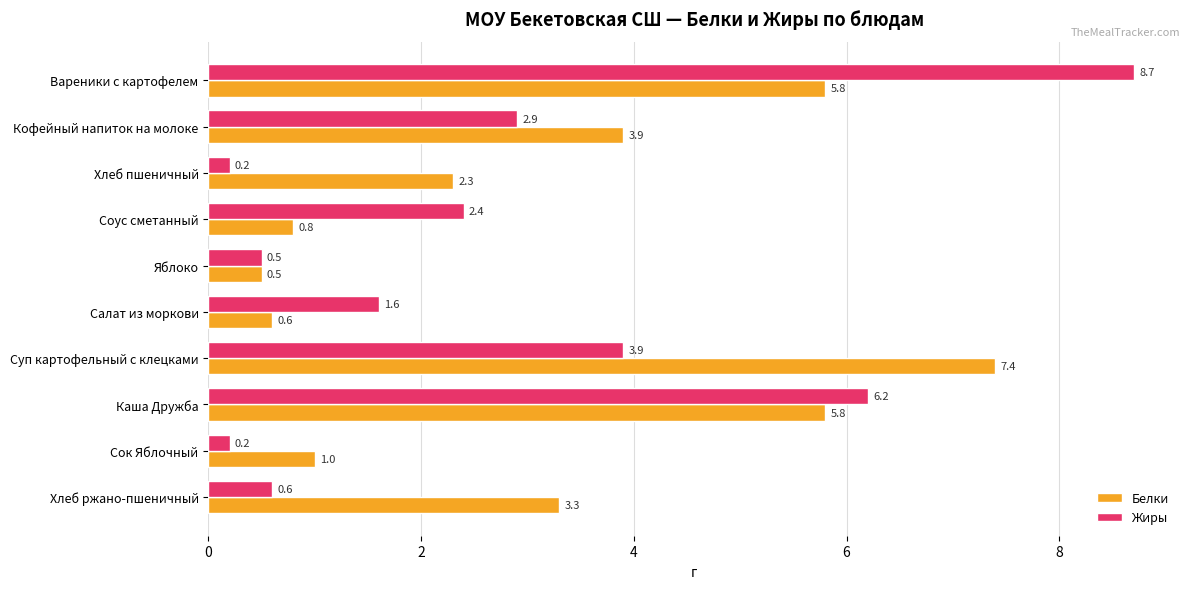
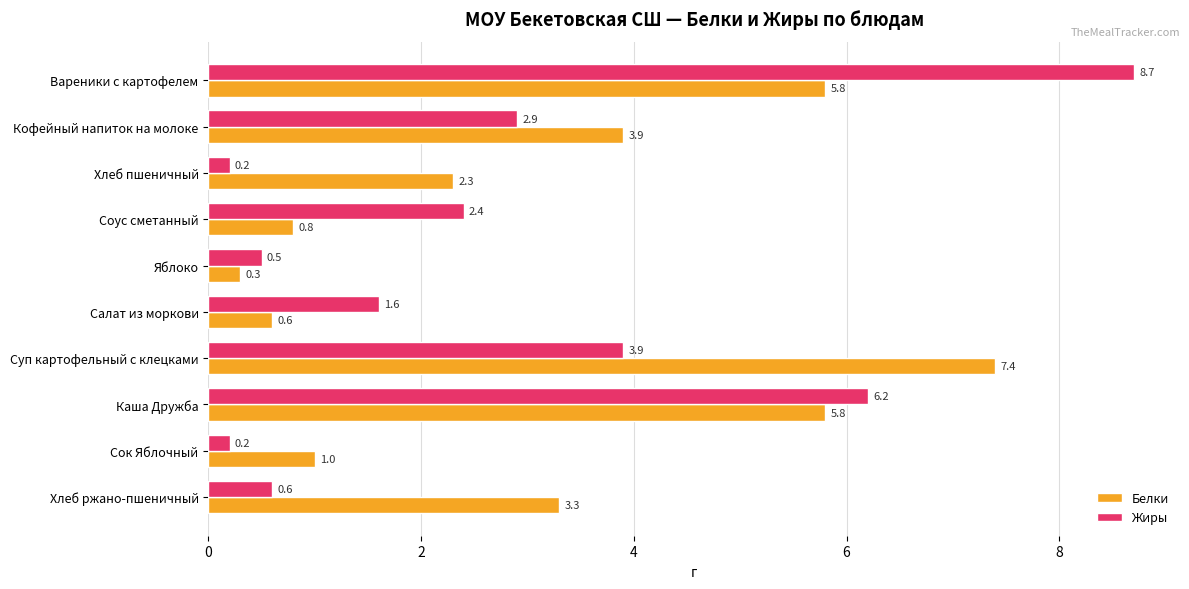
Белки, Яблоко: 0.5 -> 0.3
